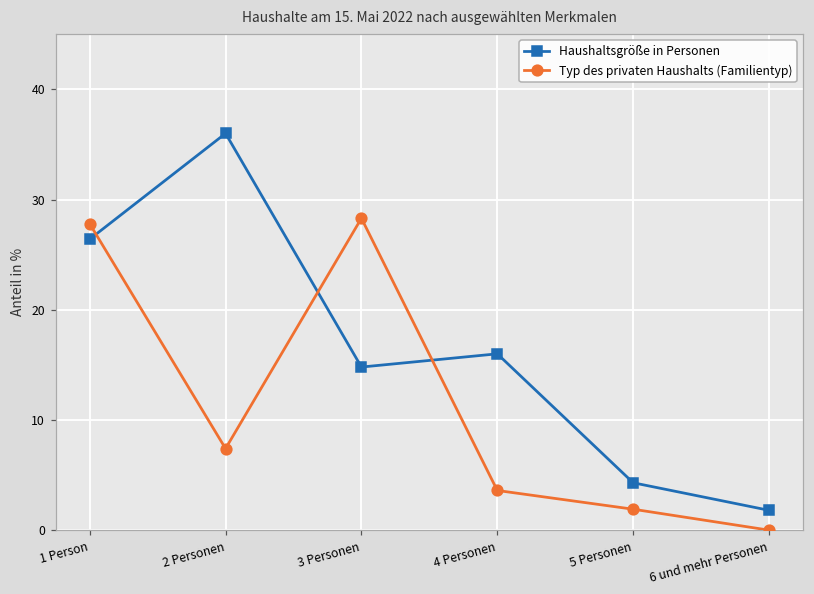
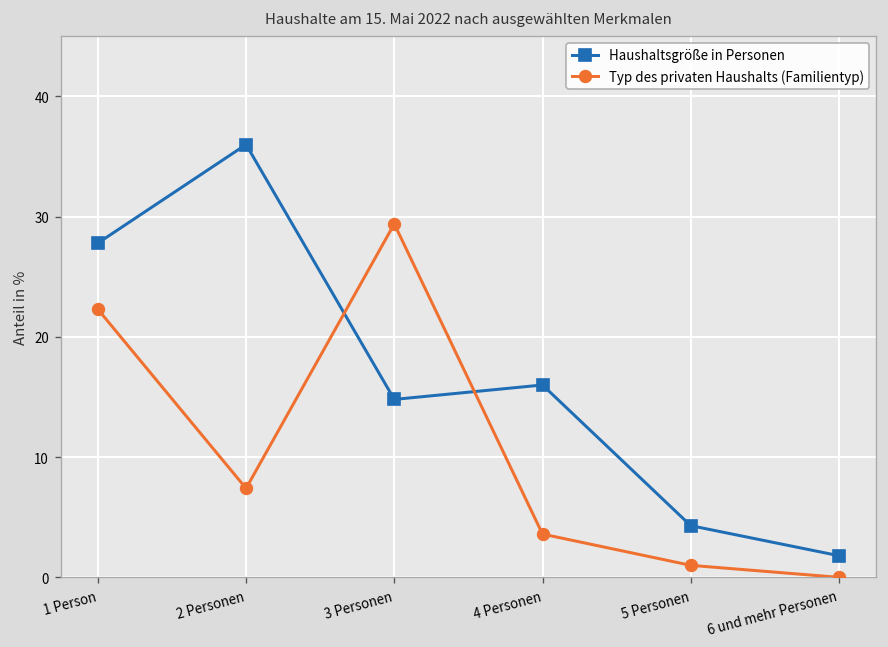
Haushaltsgröße in Personen, 1 Person: 26.4 -> 27.8
Typ des privaten Haushalts (Familientyp), 1 Person: 27.8 -> 22.3
Typ des privaten Haushalts (Familientyp), 3 Personen: 28.3 -> 29.4
Typ des privaten Haushalts (Familientyp), 5 Personen: 1.9 -> 1.0
